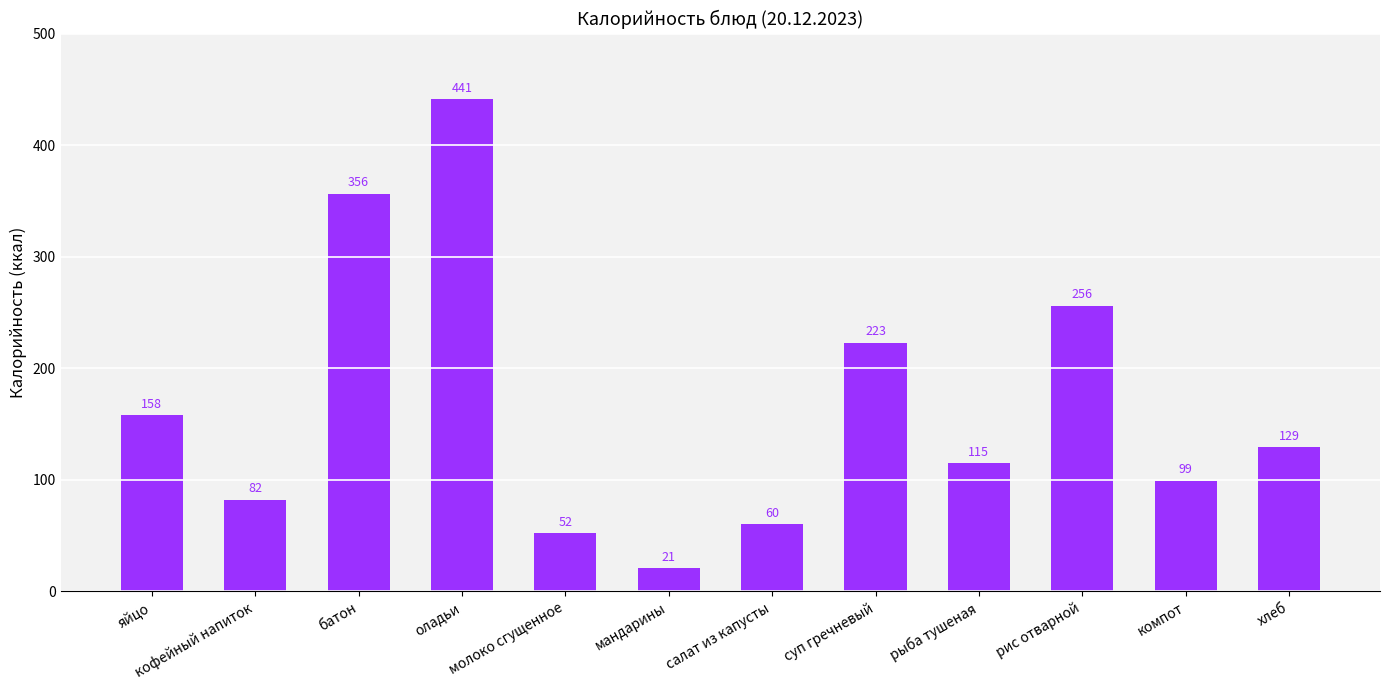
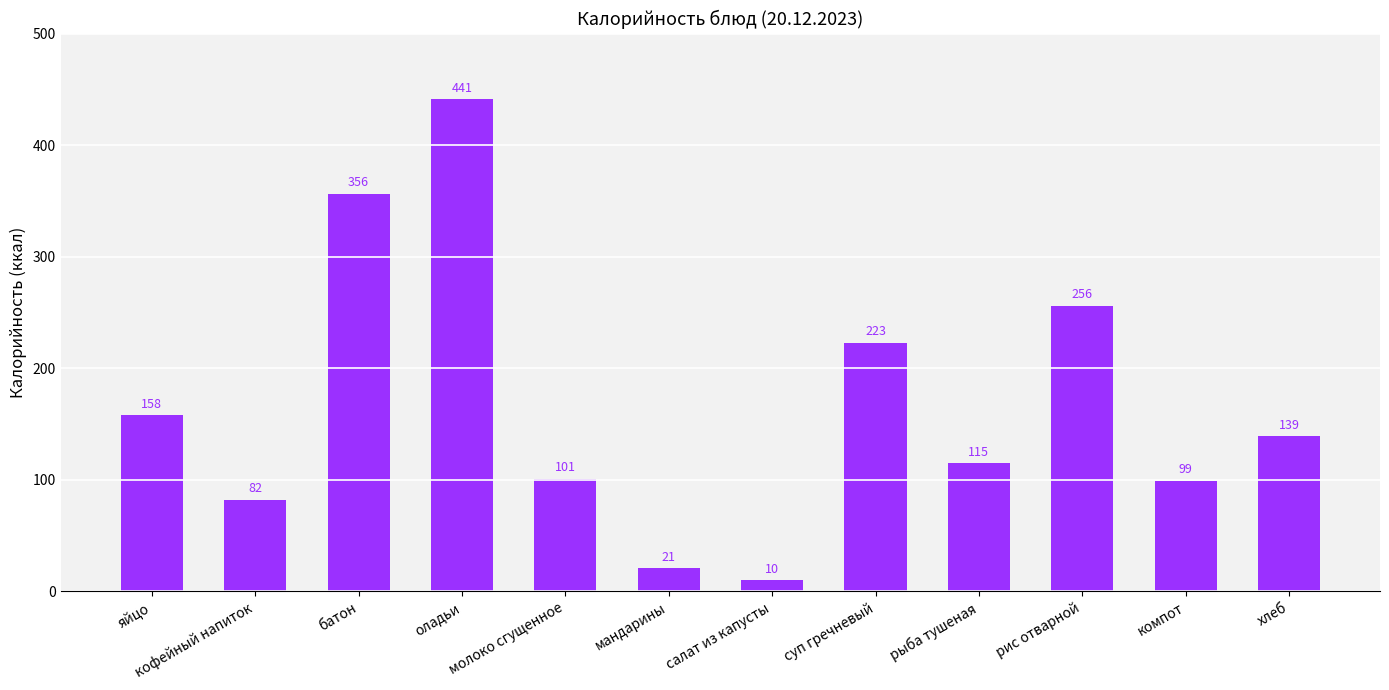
молоко сгущенное: 52 -> 101
салат из капусты: 60 -> 10
хлеб: 129 -> 139
